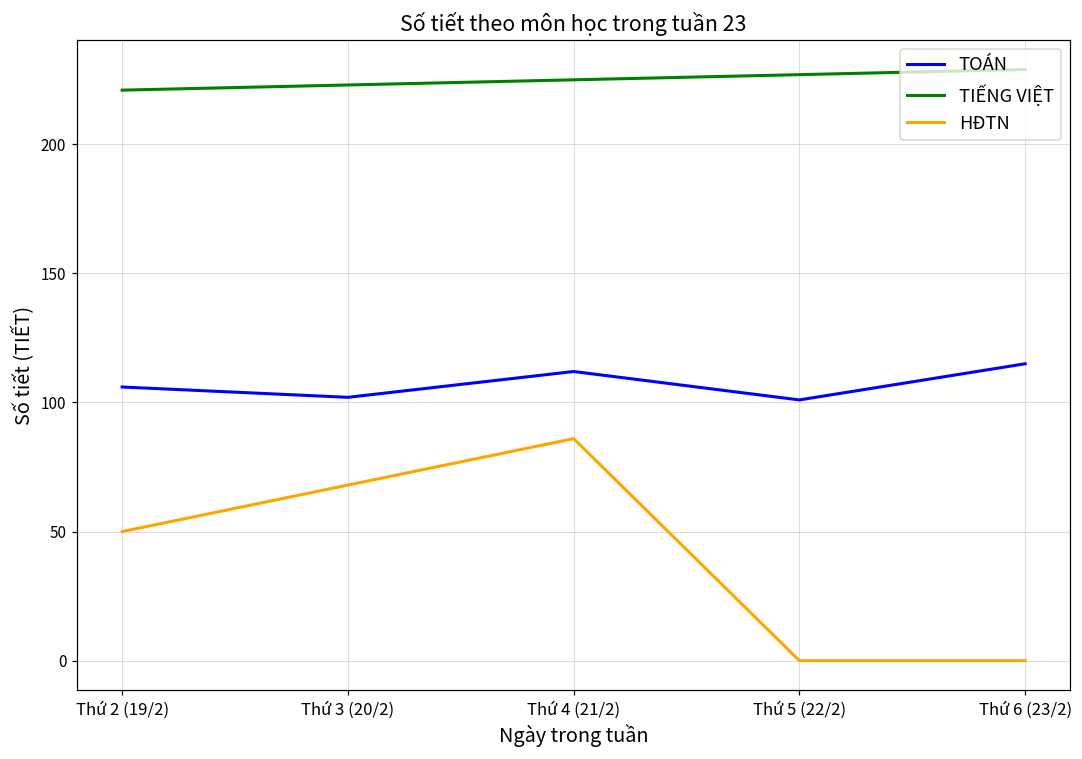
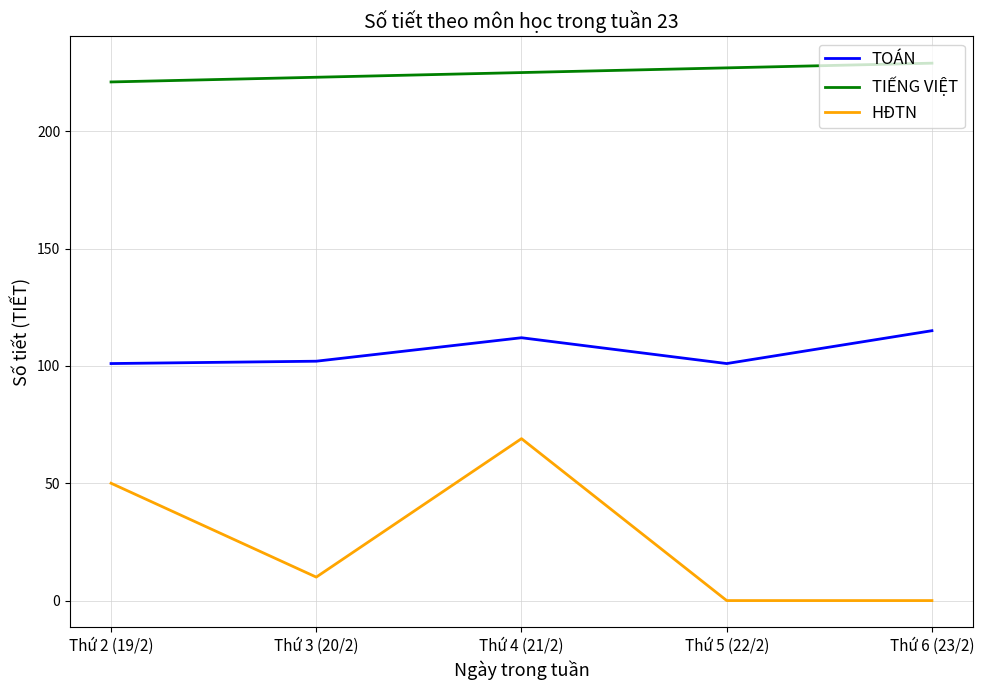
TOÁN, Thứ 2 (19/2): 106 -> 101
HĐTN, Thứ 3 (20/2): 68 -> 10
HĐTN, Thứ 4 (21/2): 86 -> 69
